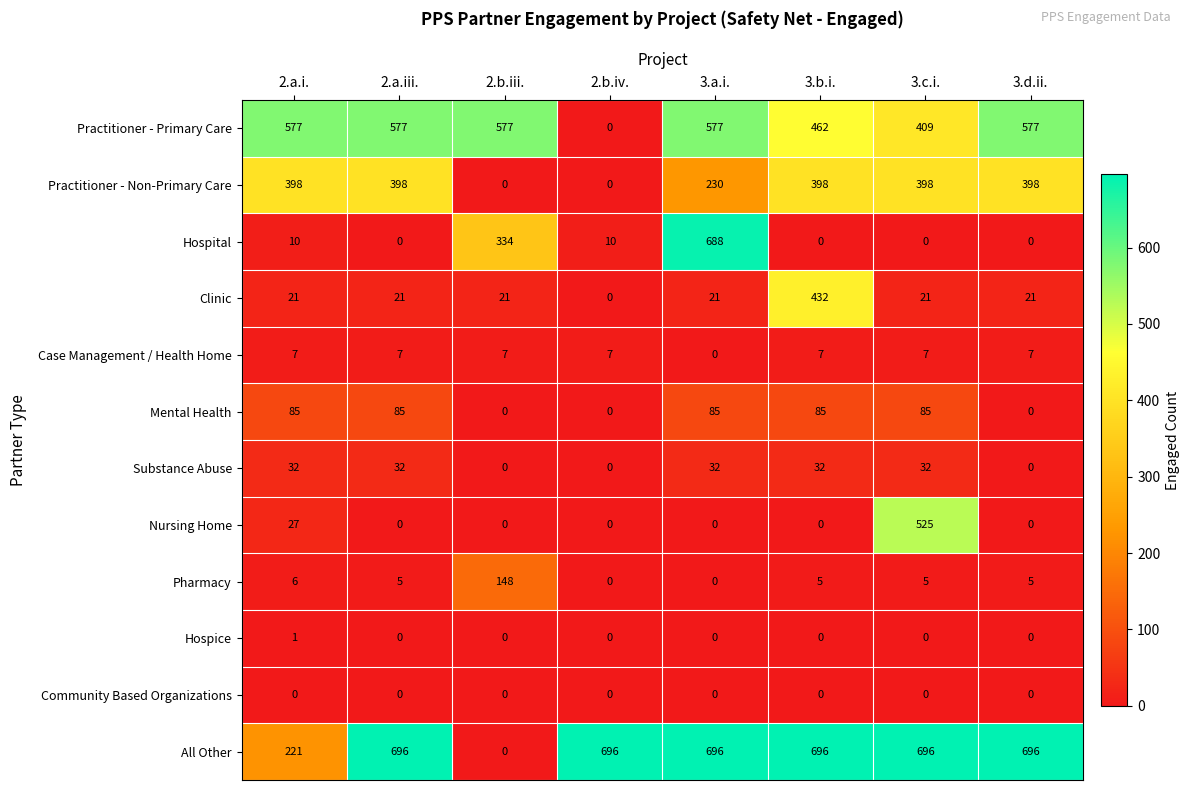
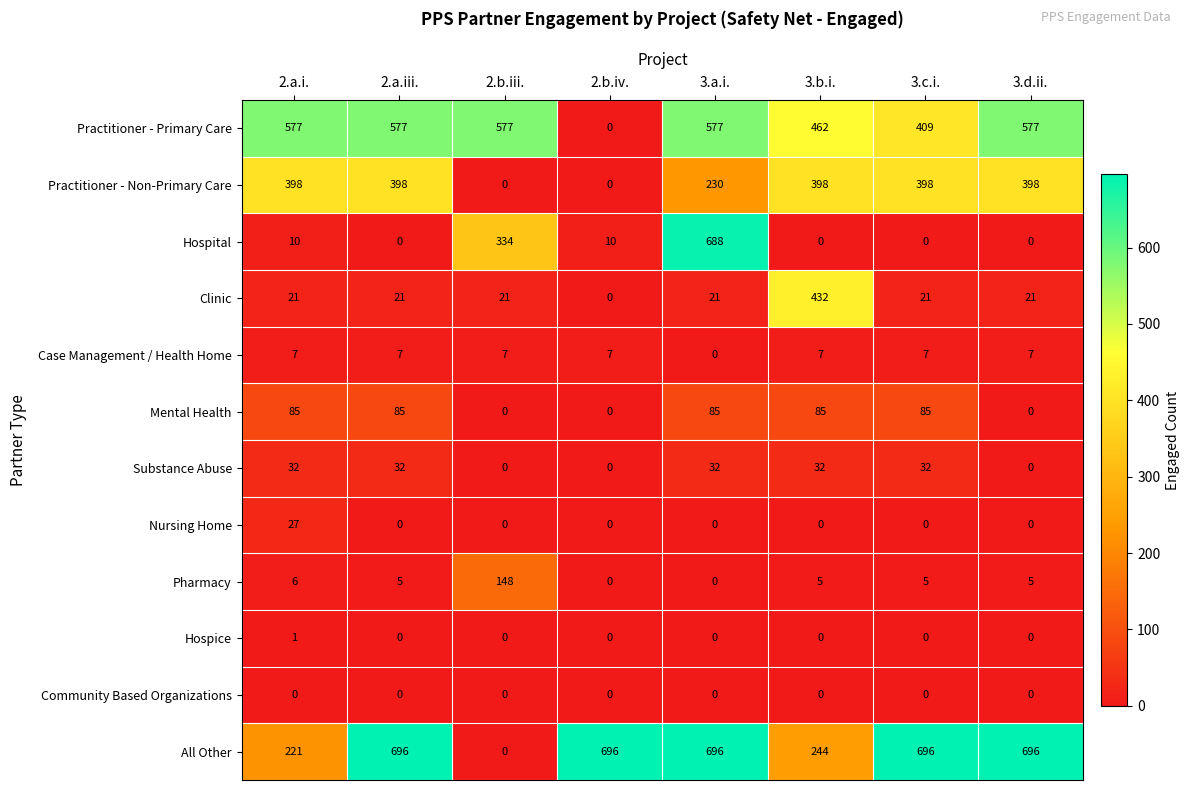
Nursing Home, 3.c.i.: 525 -> 0
All Other, 3.b.i.: 696 -> 244
